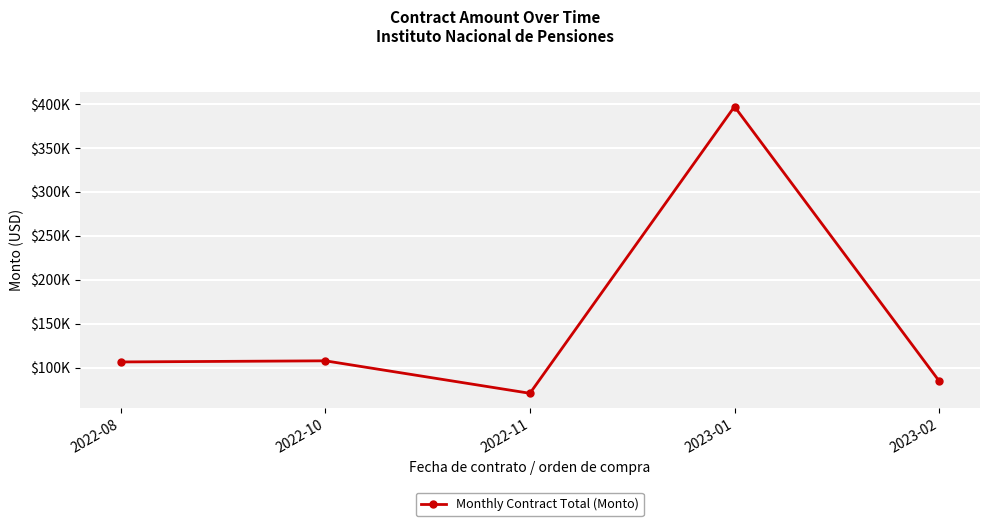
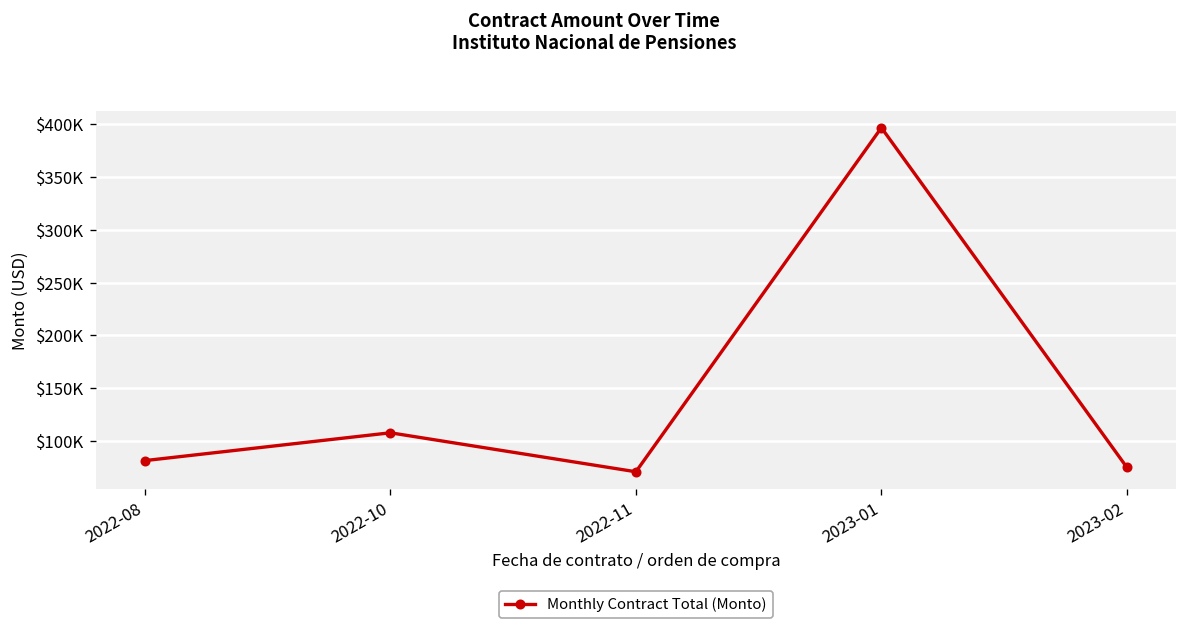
2022-08: $110000 -> $80000
2023-02: $80000 -> $70000
